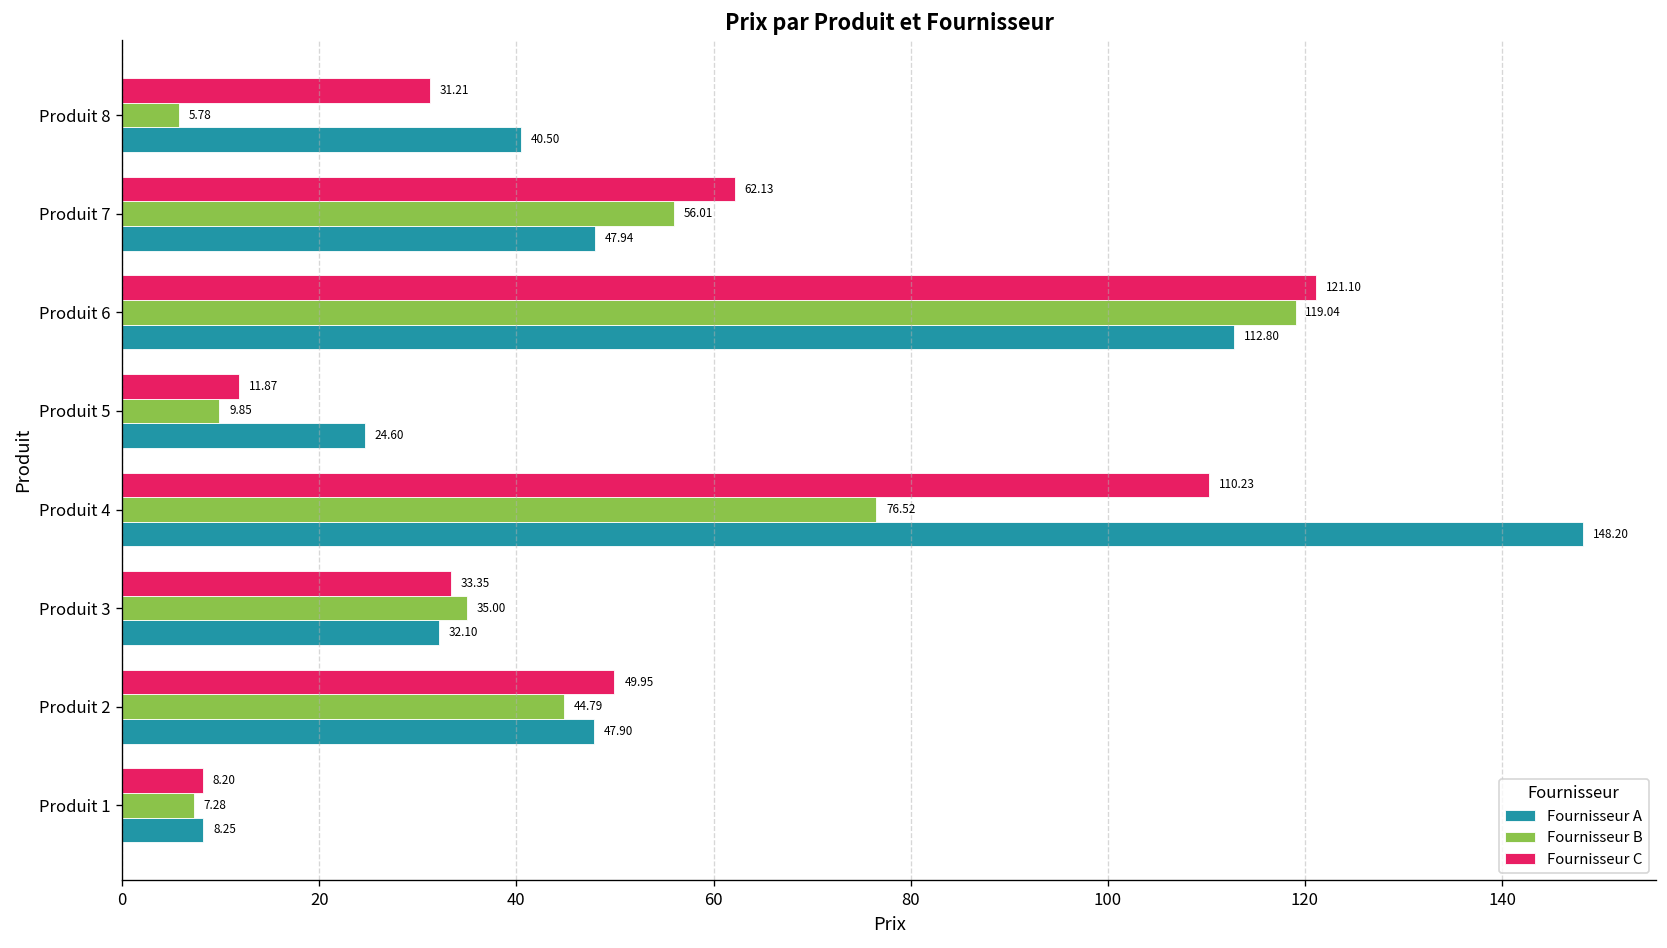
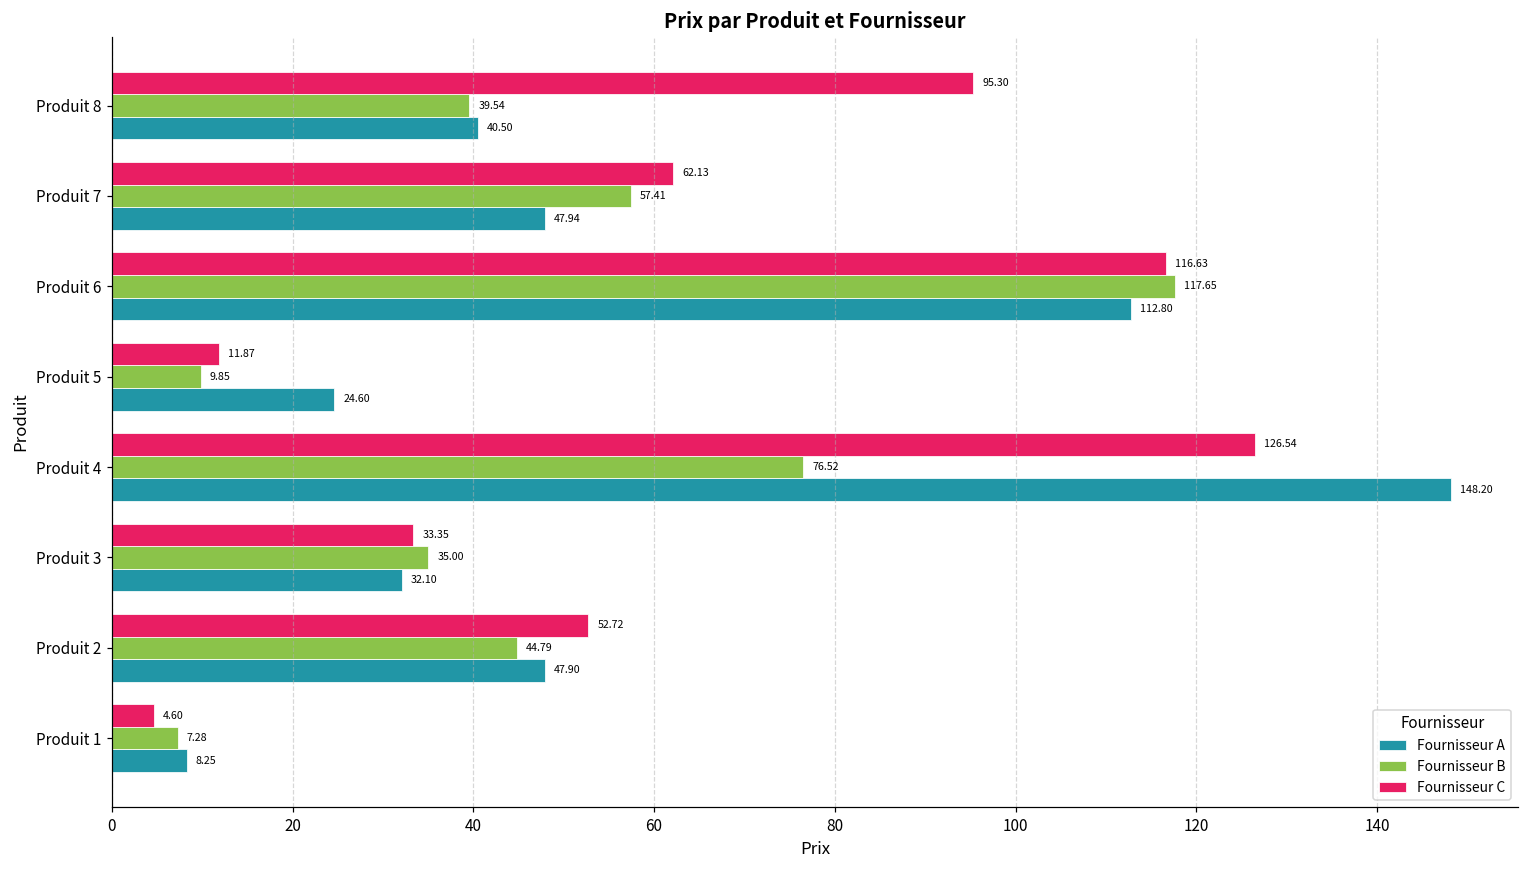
Fournisseur C, Produit 8: 31.21 -> 95.30
Fournisseur B, Produit 8: 5.78 -> 39.54
Fournisseur B, Produit 7: 56.01 -> 57.41
Fournisseur C, Produit 6: 121.10 -> 116.63
Fournisseur B, Produit 6: 119.04 -> 117.65
Fournisseur C, Produit 4: 110.23 -> 126.54
Fournisseur C, Produit 2: 49.95 -> 52.72
Fournisseur C, Produit 1: 8.20 -> 4.60
